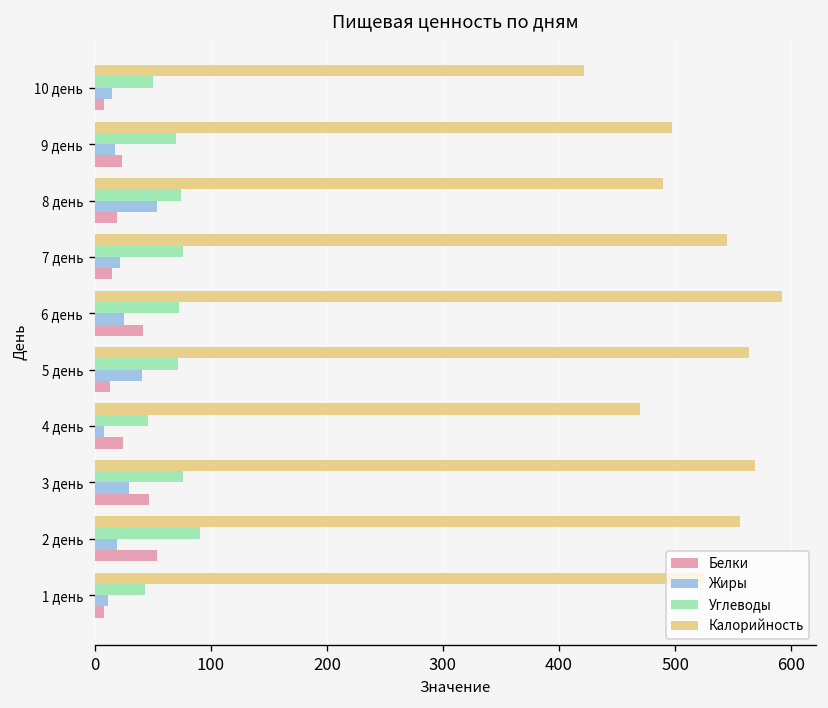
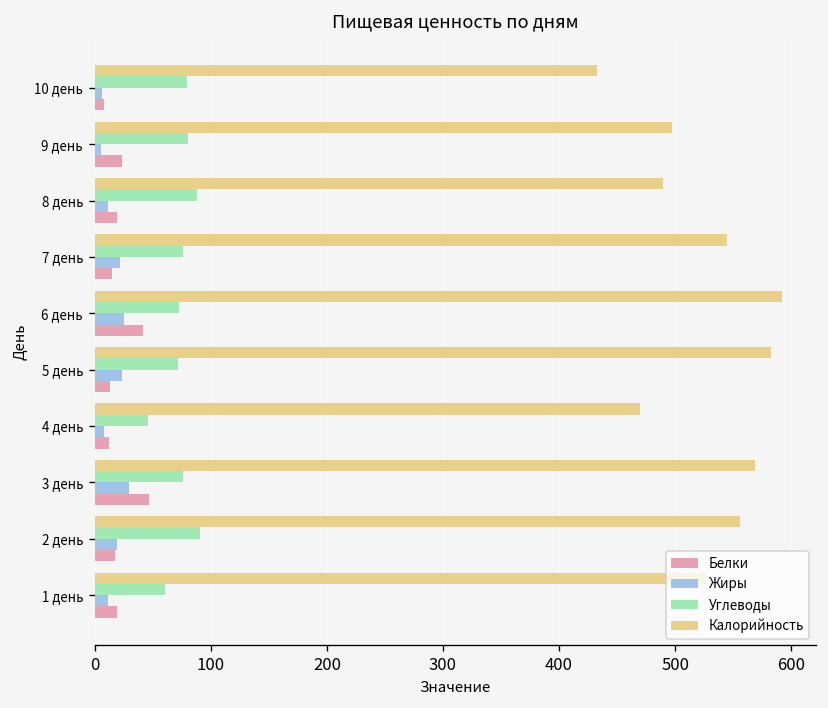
Калорийность, 10 день: 420 -> 430
Углеводы, 10 день: 50 -> 80
Жиры, 10 день: 20 -> 10
Углеводы, 9 день: 70 -> 80
Жиры, 9 день: 20 -> 10
Углеводы, 8 день: 70 -> 90
Жиры, 8 день: 50 -> 10
Калорийность, 5 день: 560 -> 580
Жиры, 5 день: 40 -> 20
Белки, 4 день: 20 -> 10
Белки, 2 день: 50 -> 20
Углеводы, 1 день: 40 -> 60
Белки, 1 день: 10 -> 20
